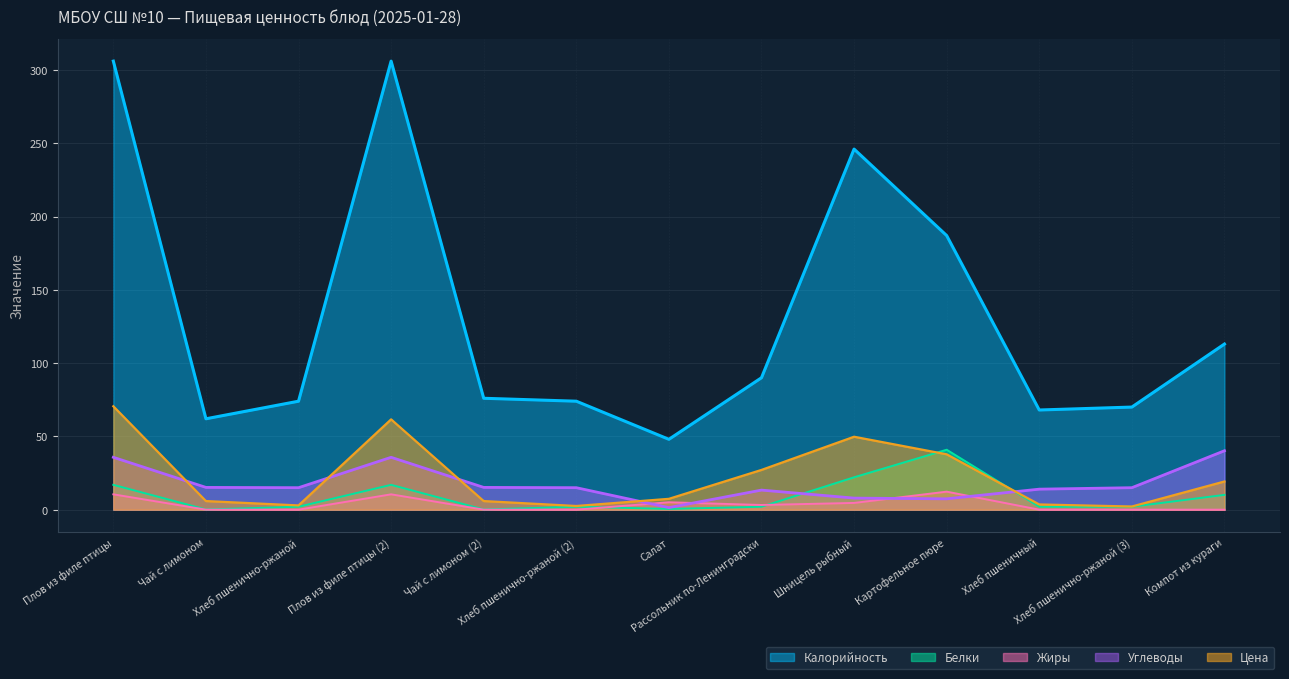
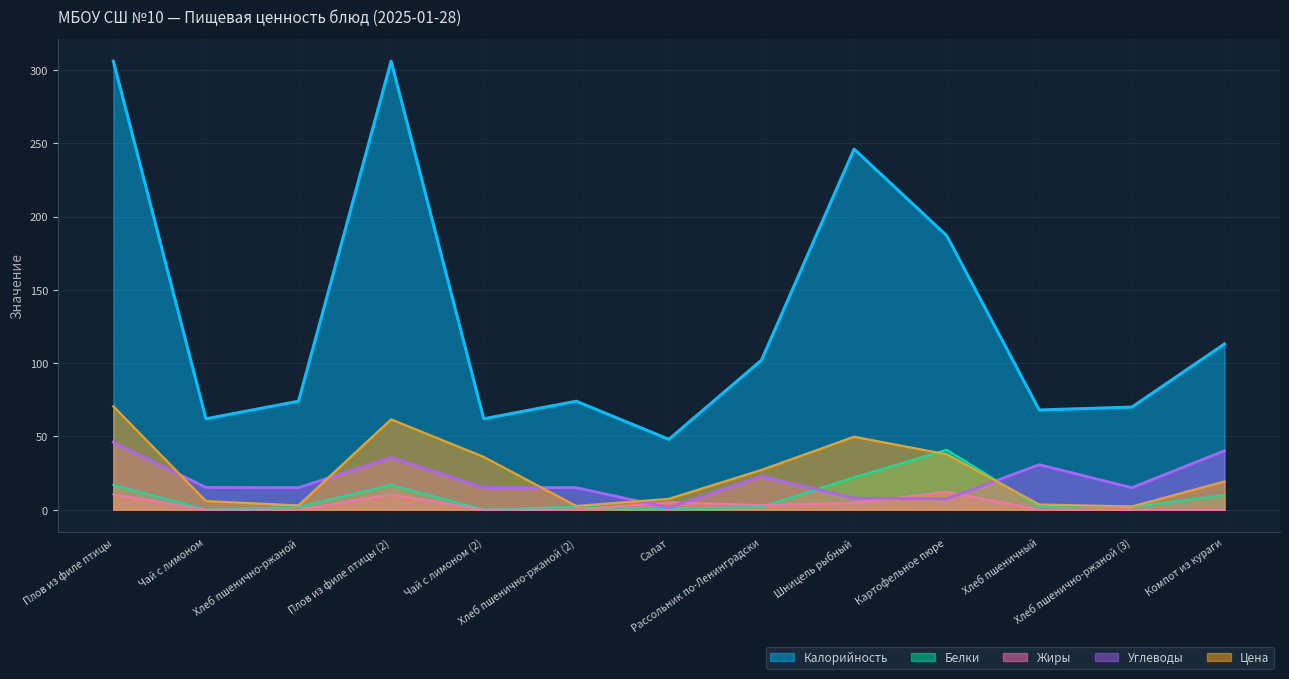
Углеводы, Плов из филе птицы: 36 -> 46
Калорийность, Чай с лимоном (2): 76 -> 62
Цена, Чай с лимоном (2): 6 -> 36
Калорийность, Рассольник по-Ленинградски: 90 -> 102
Углеводы, Рассольник по-Ленинградски: 13 -> 23
Углеводы, Хлеб пшеничный: 14 -> 31
